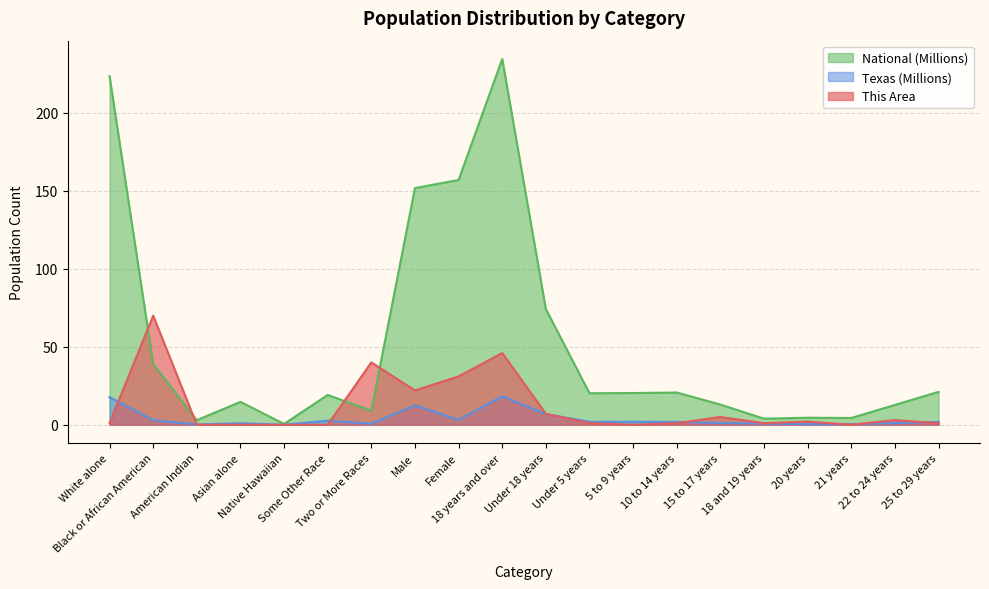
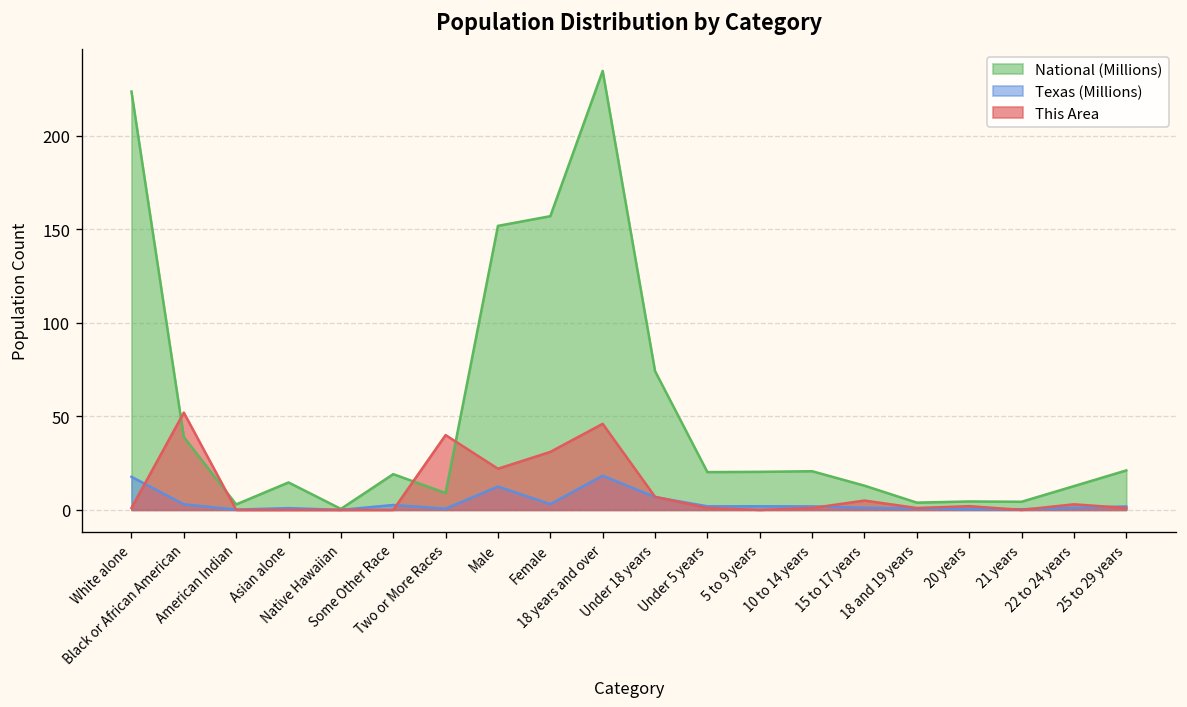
This Area, Black or African American: 70 -> 52
